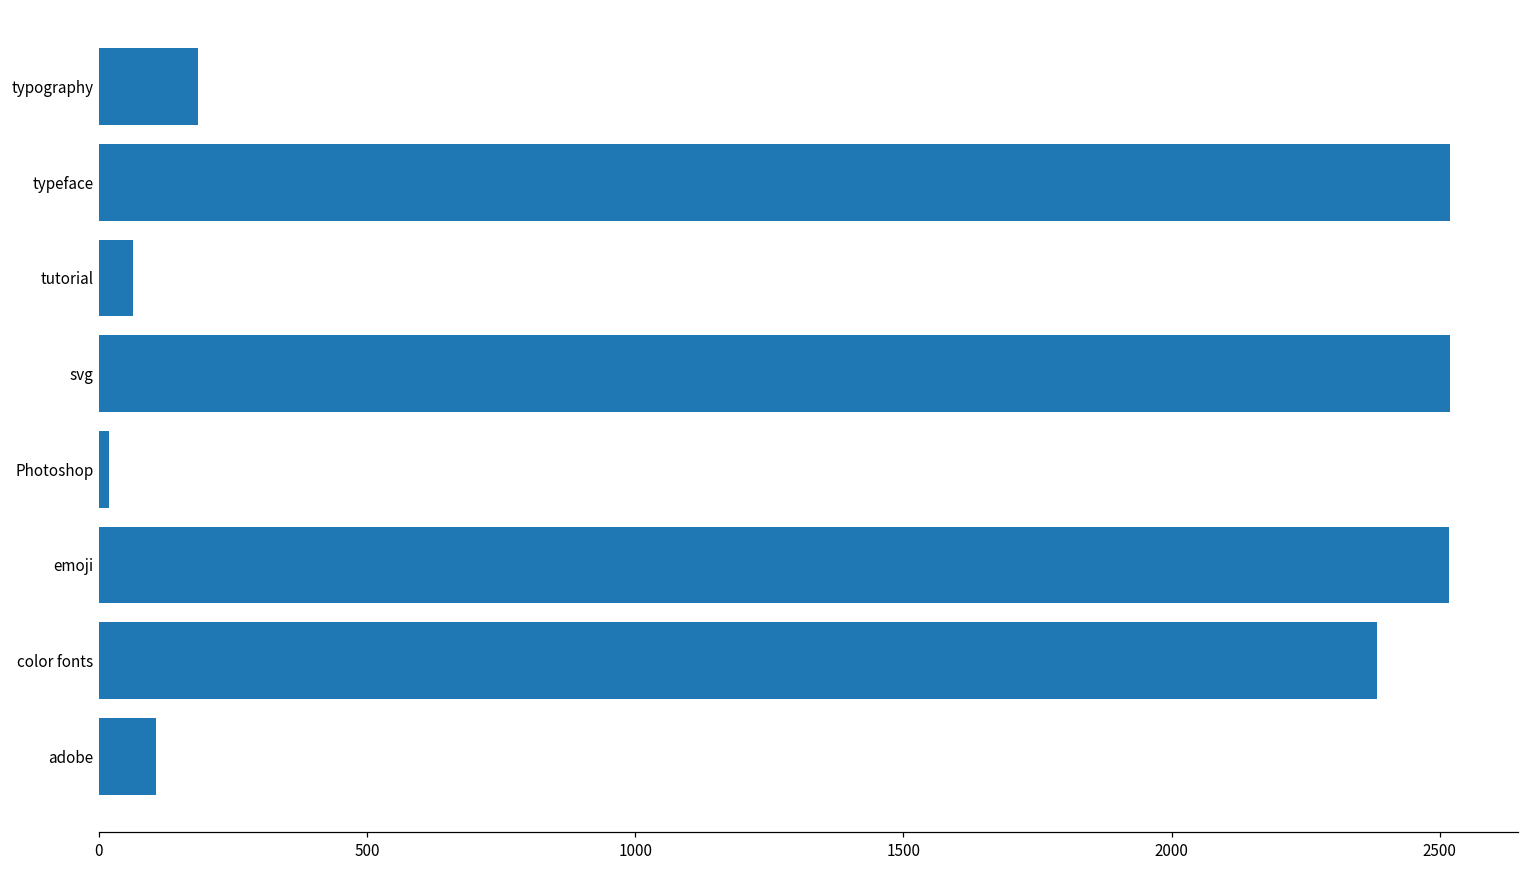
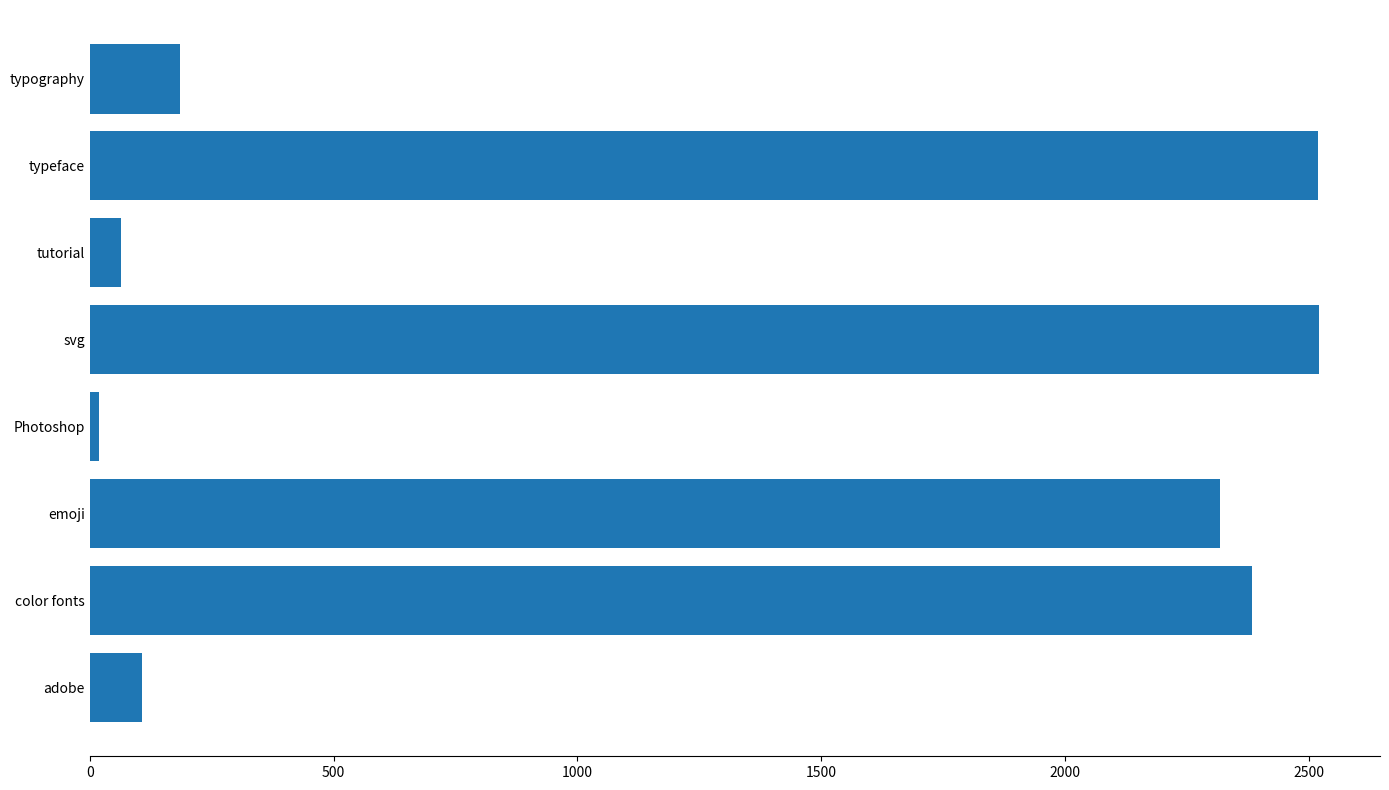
emoji: 2520 -> 2320
